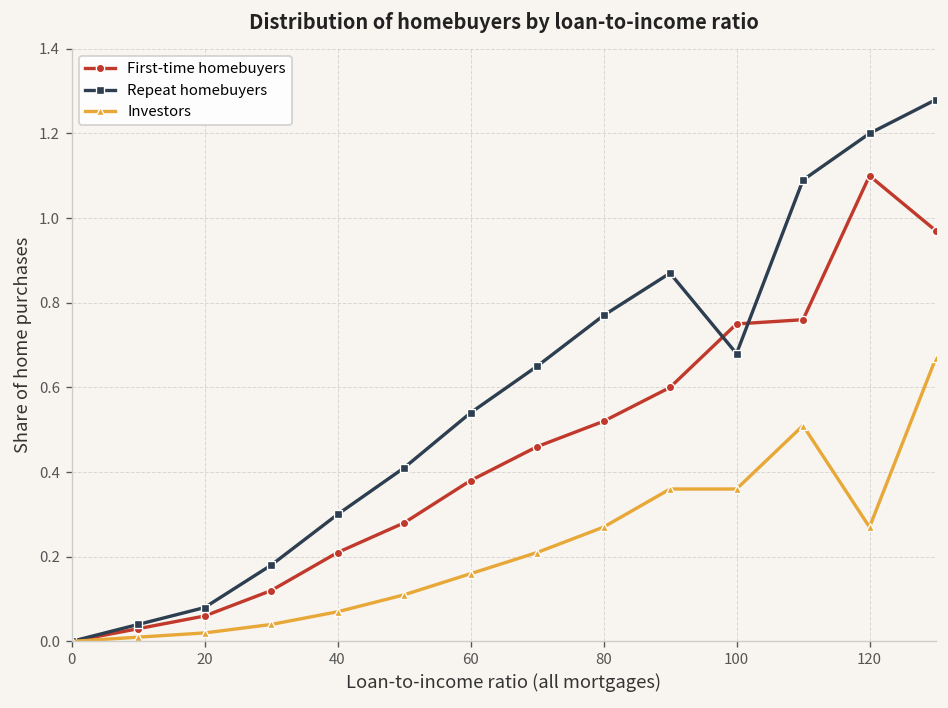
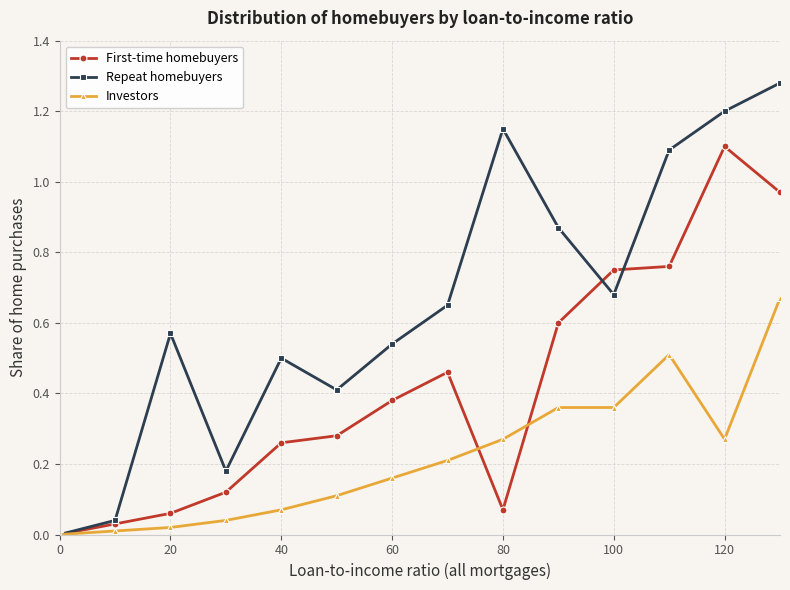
Repeat homebuyers, 20: 0.08 -> 0.57
First-time homebuyers, 40: 0.21 -> 0.26
Repeat homebuyers, 40: 0.3 -> 0.5
First-time homebuyers, 80: 0.52 -> 0.07
Repeat homebuyers, 80: 0.77 -> 1.15
